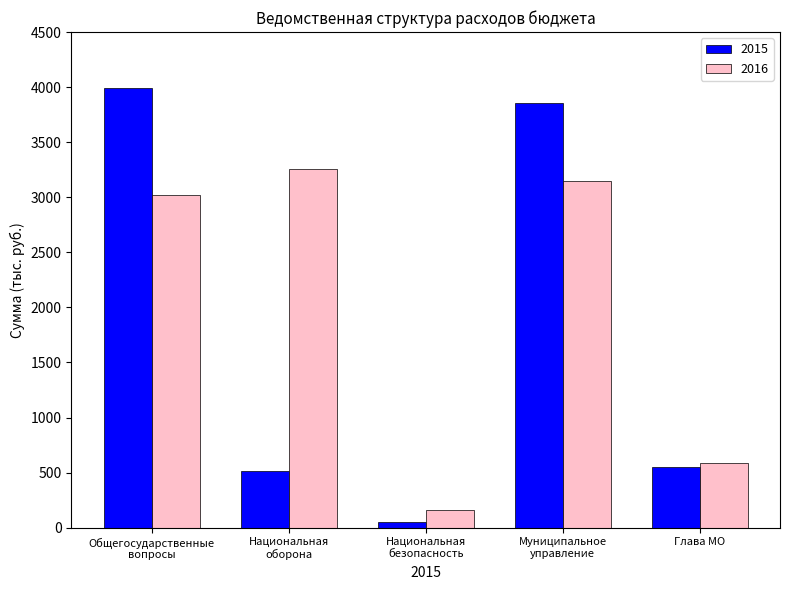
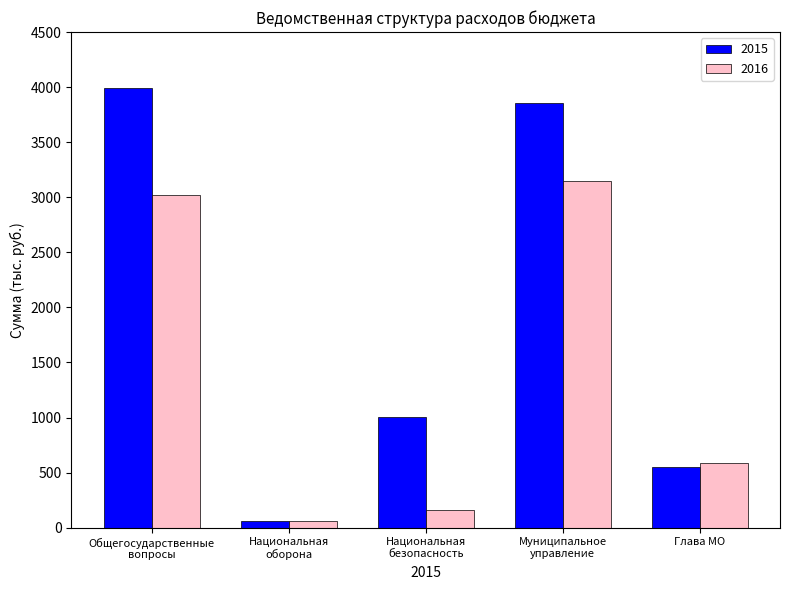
2015, Национальная оборона: 510 -> 60
2016, Национальная оборона: 3260 -> 60
2015, Национальная безопасность: 60 -> 1000
